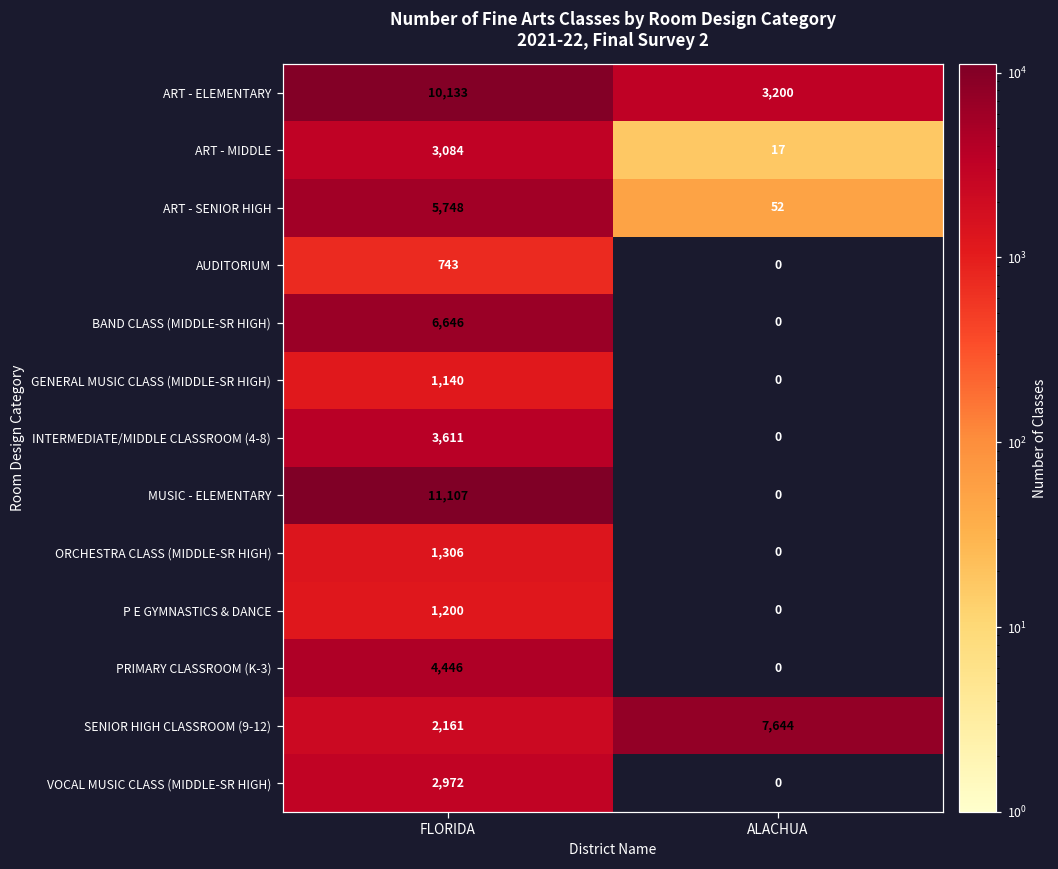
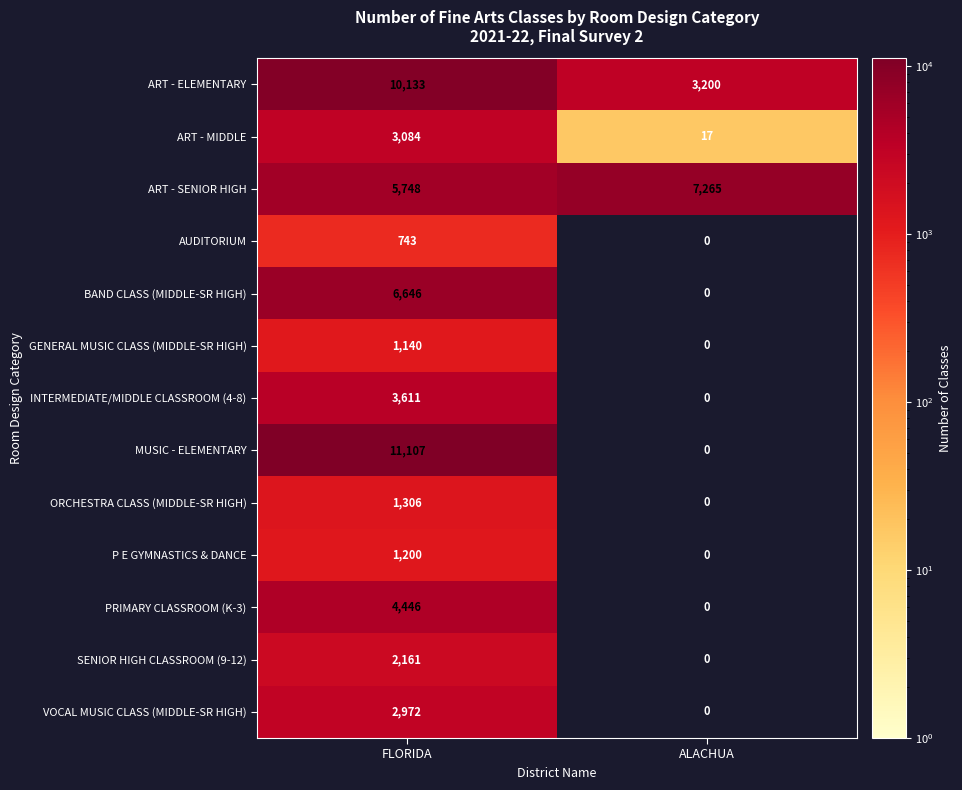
ART - SENIOR HIGH, ALACHUA: 52 -> 7,265
SENIOR HIGH CLASSROOM (9-12), ALACHUA: 7,644 -> 0
